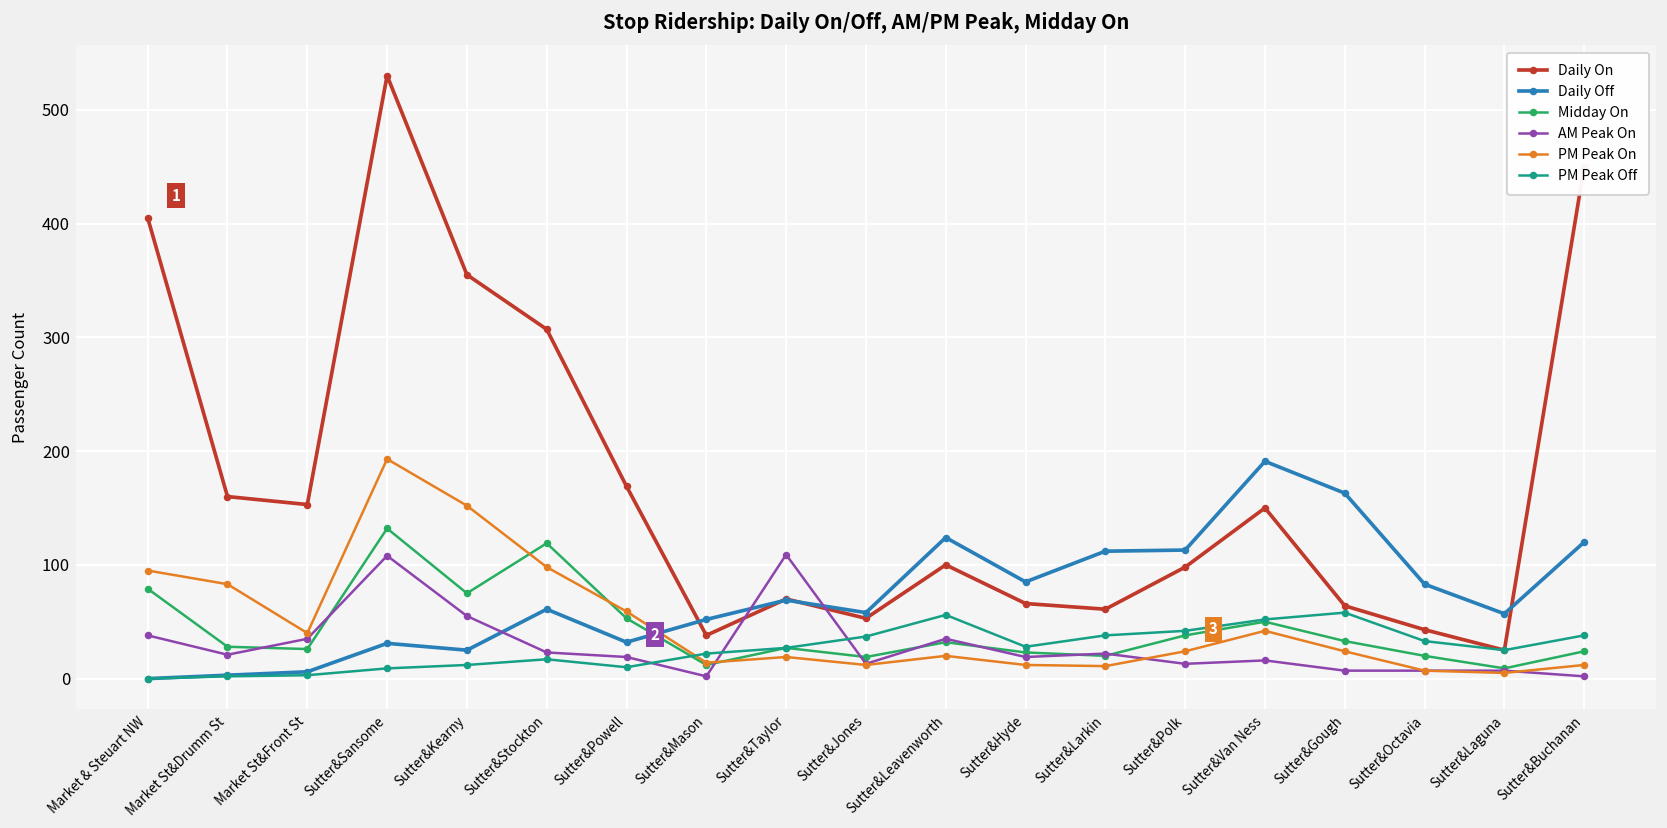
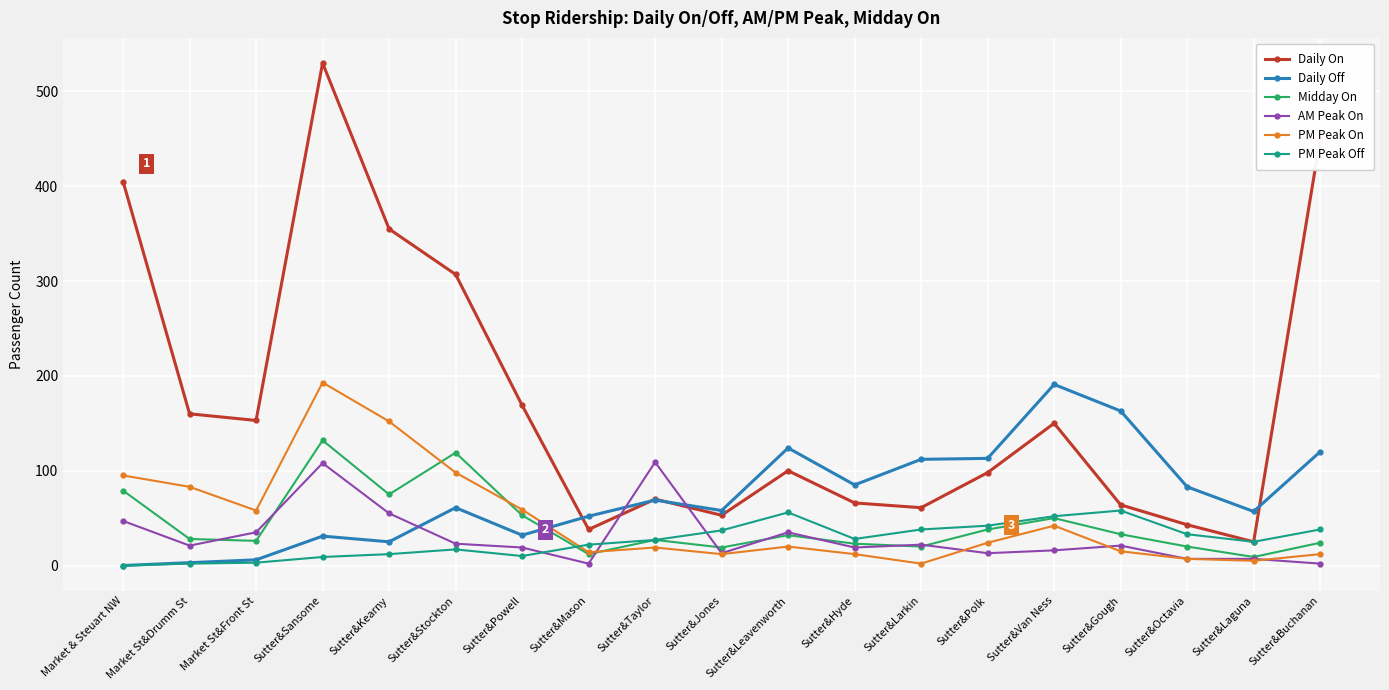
AM Peak On, Market & Steuart NW: 40 -> 50
PM Peak On, Market St&Front St: 40 -> 60
PM Peak On, Sutter&Larkin: 10 -> 0
AM Peak On, Sutter&Gough: 10 -> 20
PM Peak On, Sutter&Gough: 24 -> 15
